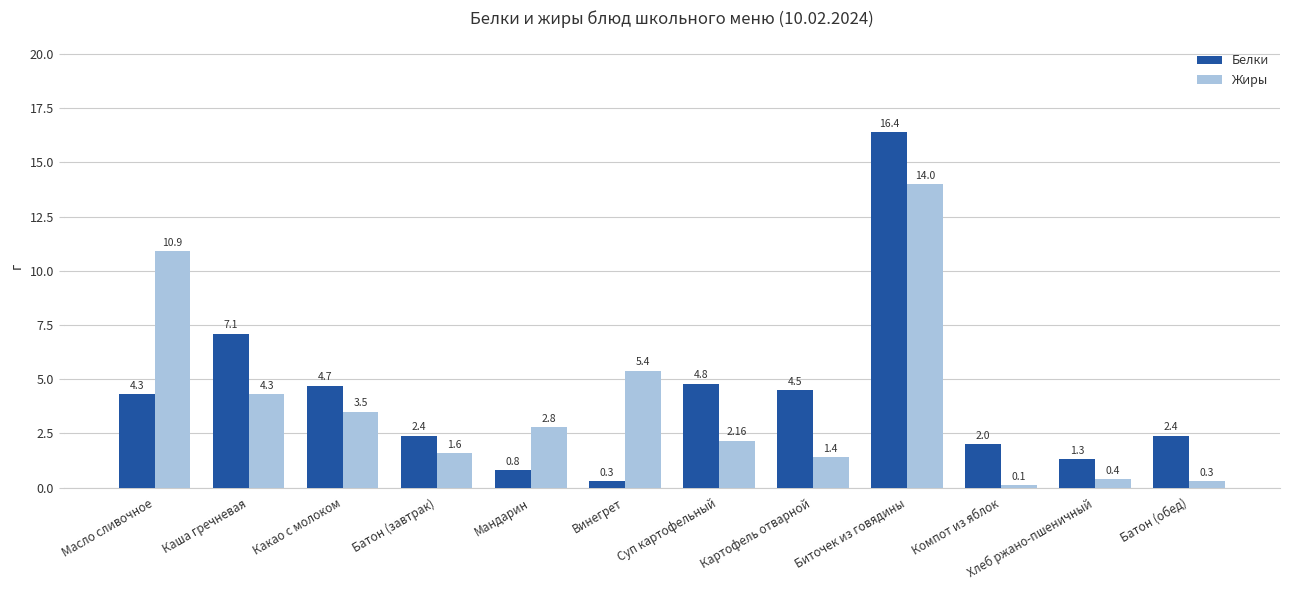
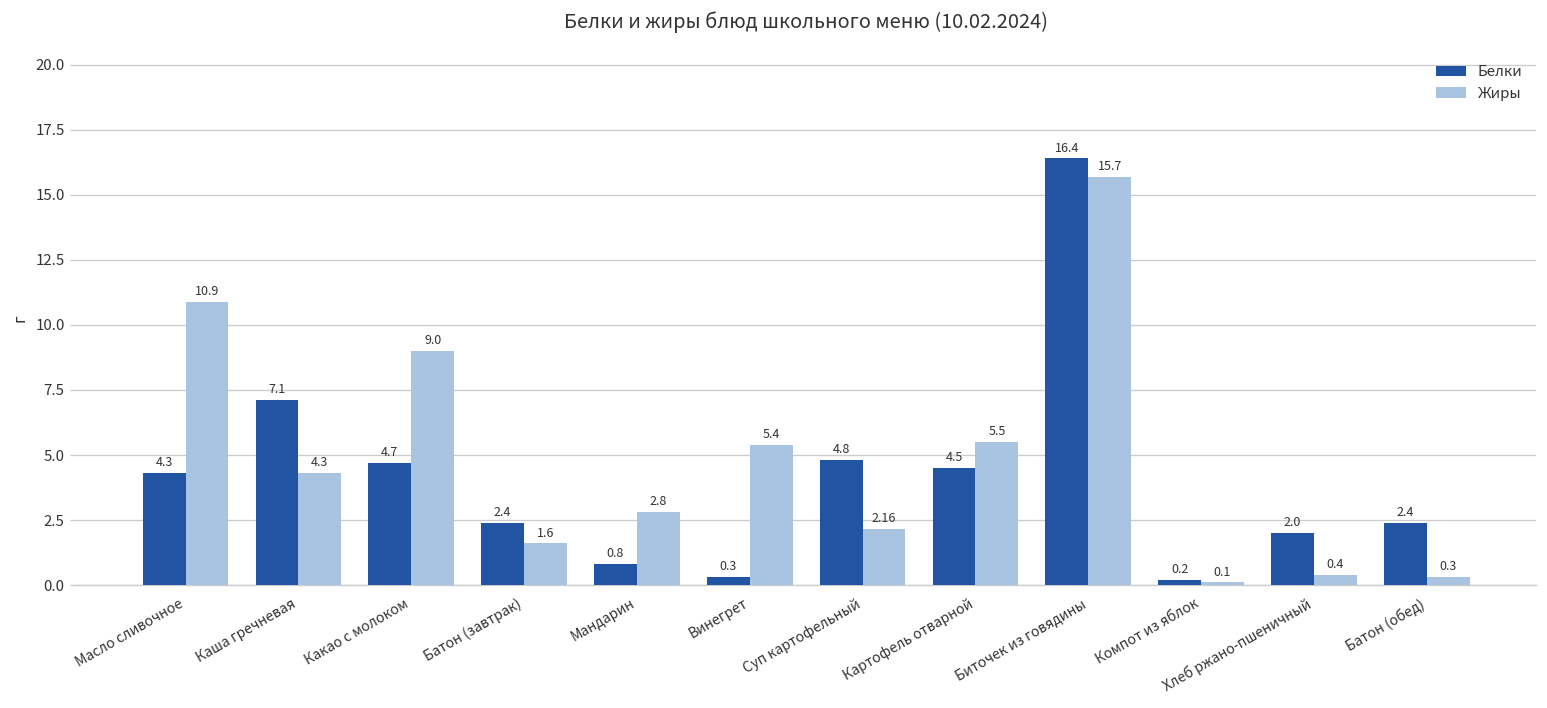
Жиры, Какао с молоком: 3.5 -> 9.0
Жиры, Картофель отварной: 1.4 -> 5.5
Жиры, Биточек из говядины: 14.0 -> 15.7
Белки, Компот из яблок: 2.0 -> 0.2
Белки, Хлеб ржано-пшеничный: 1.3 -> 2.0
